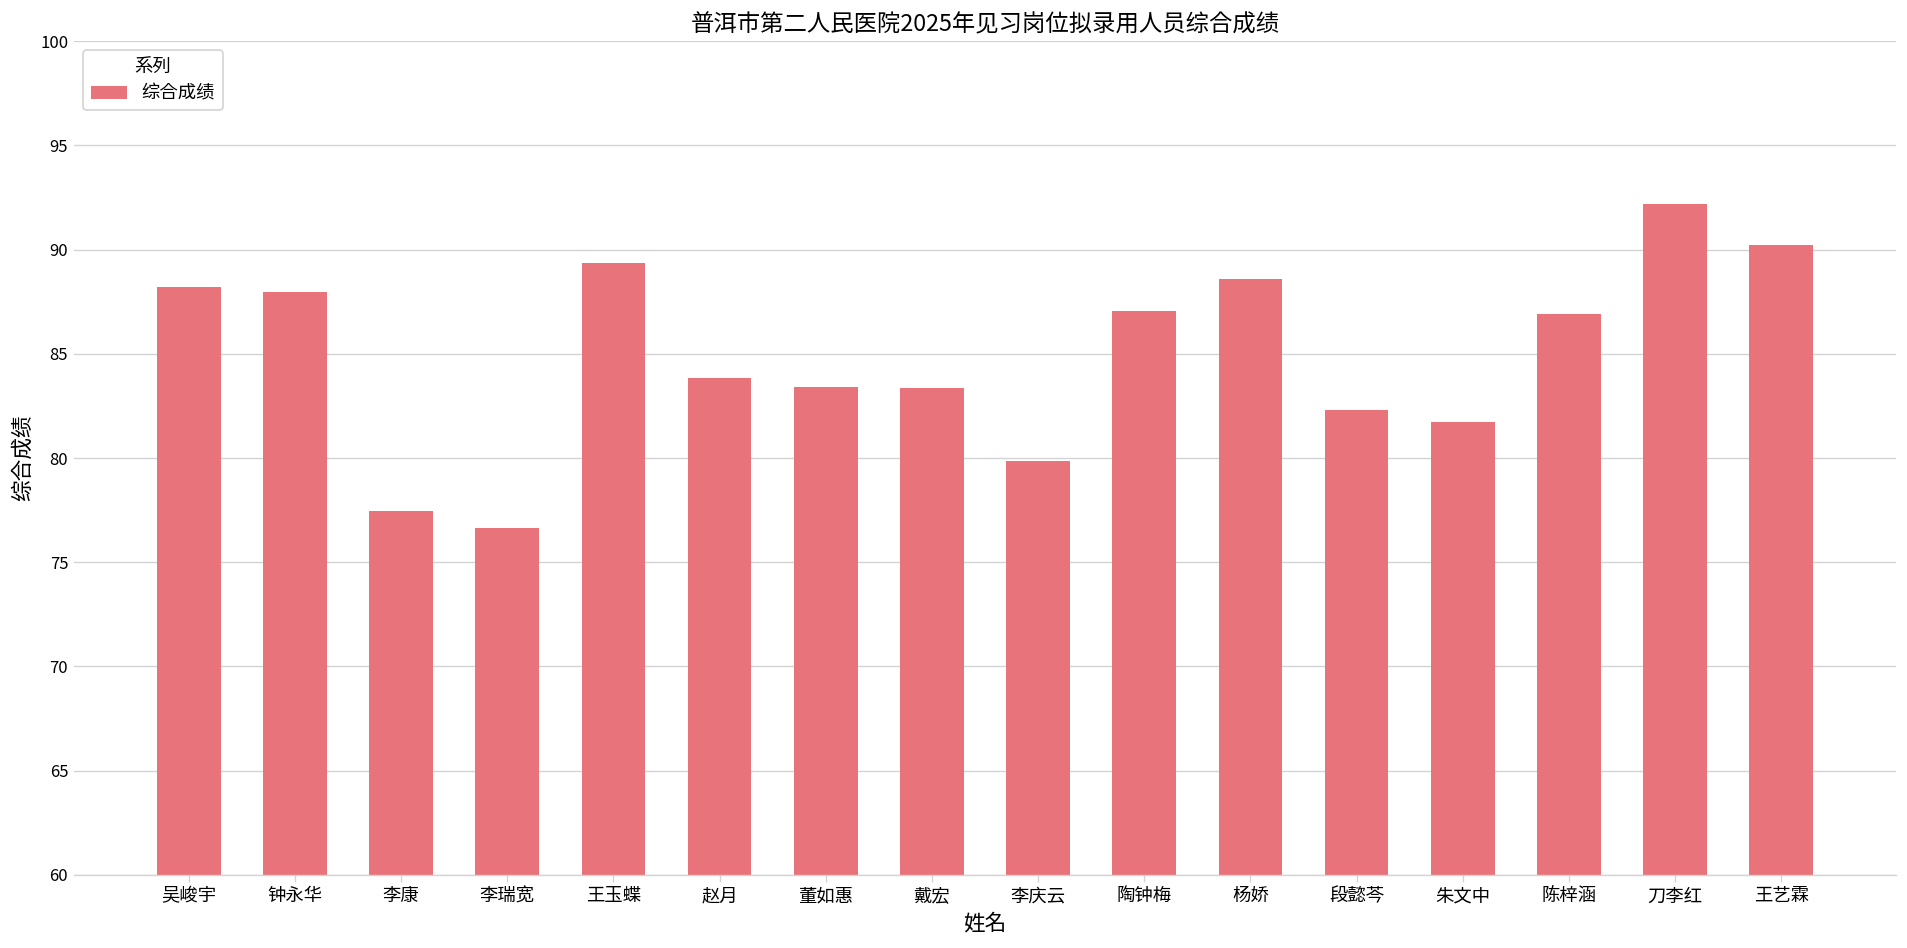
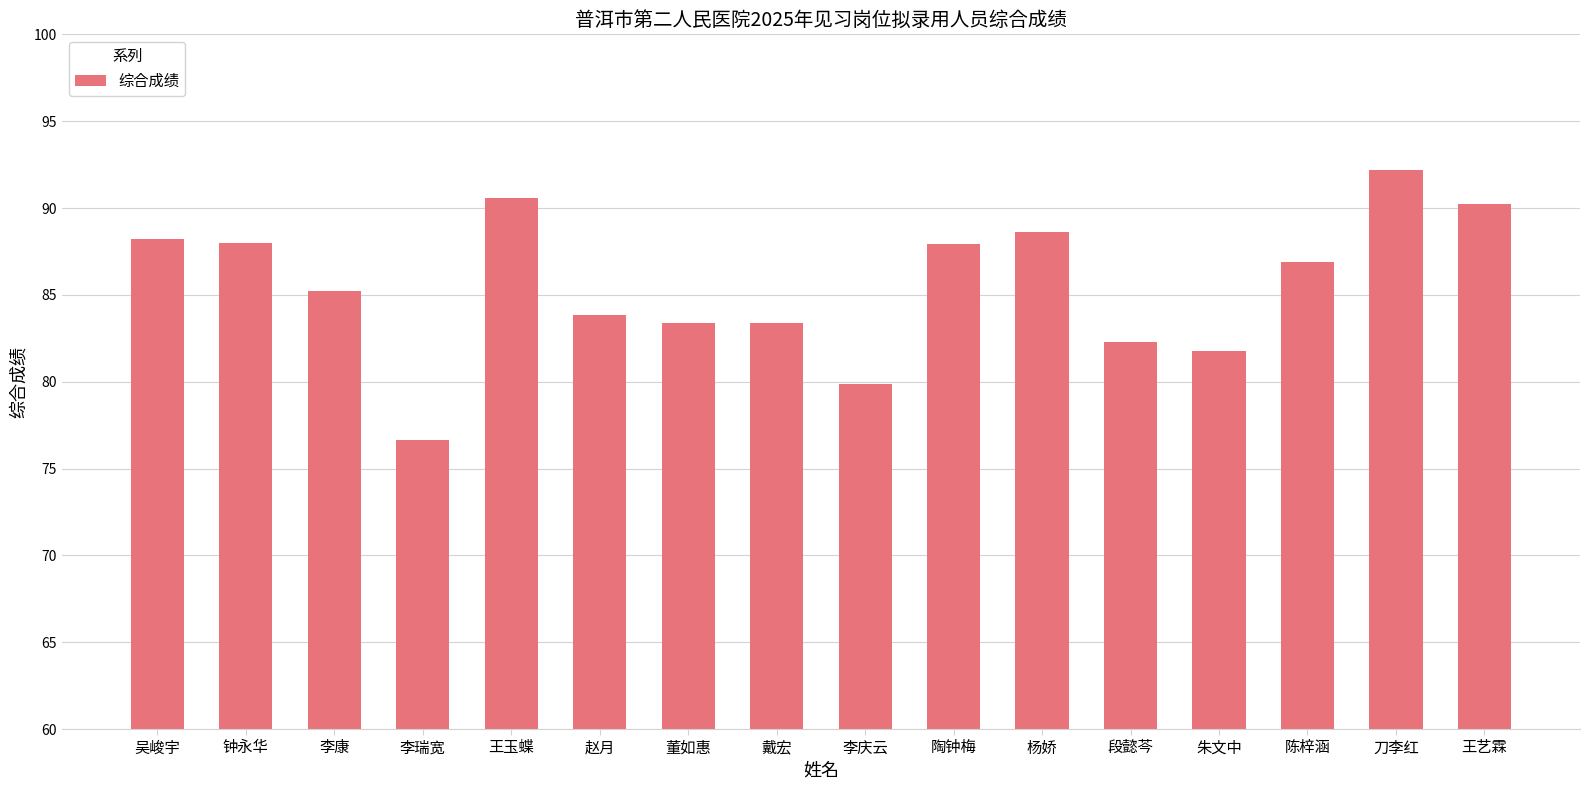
李康: 77.5 -> 85.2
王玉蝶: 89.4 -> 90.6
陶钟梅: 87.1 -> 87.9
